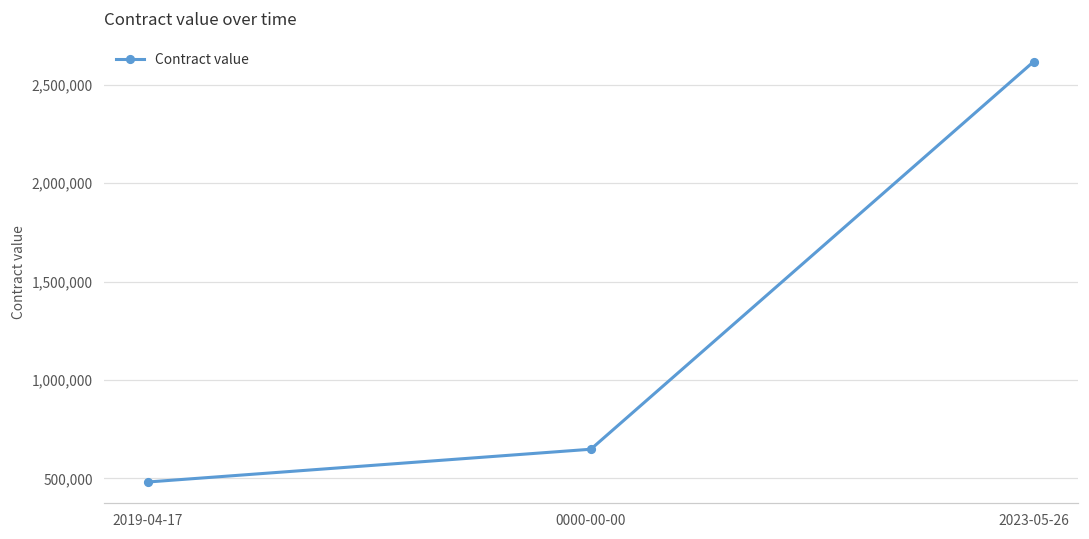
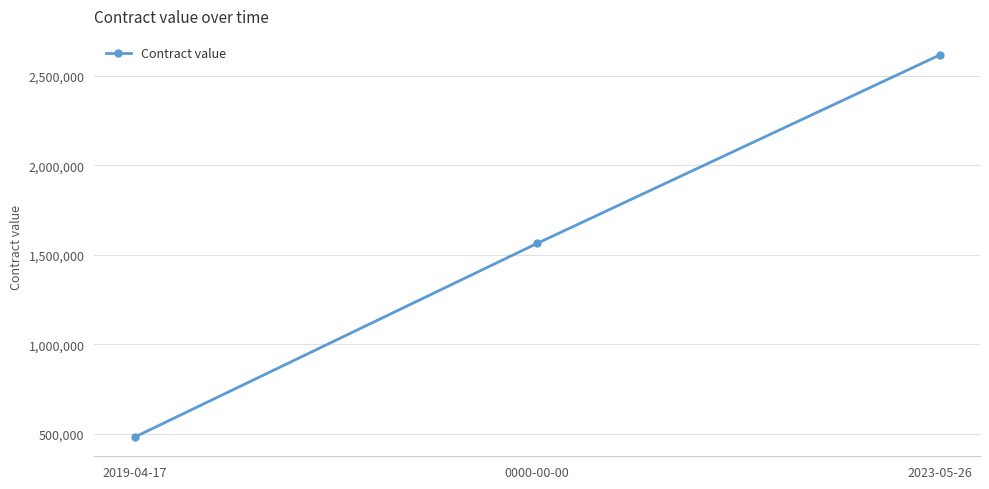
0000-00-00: 650,000 -> 1,560,000
